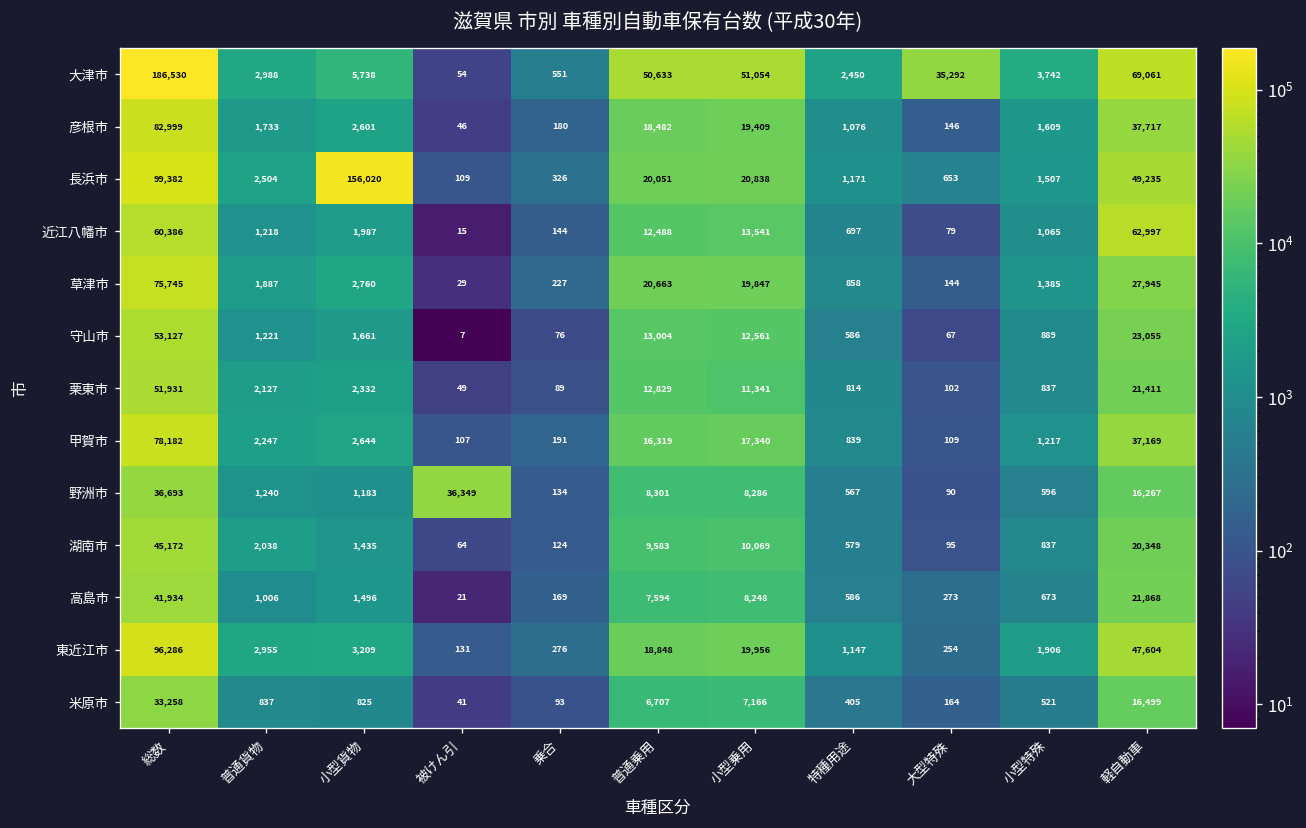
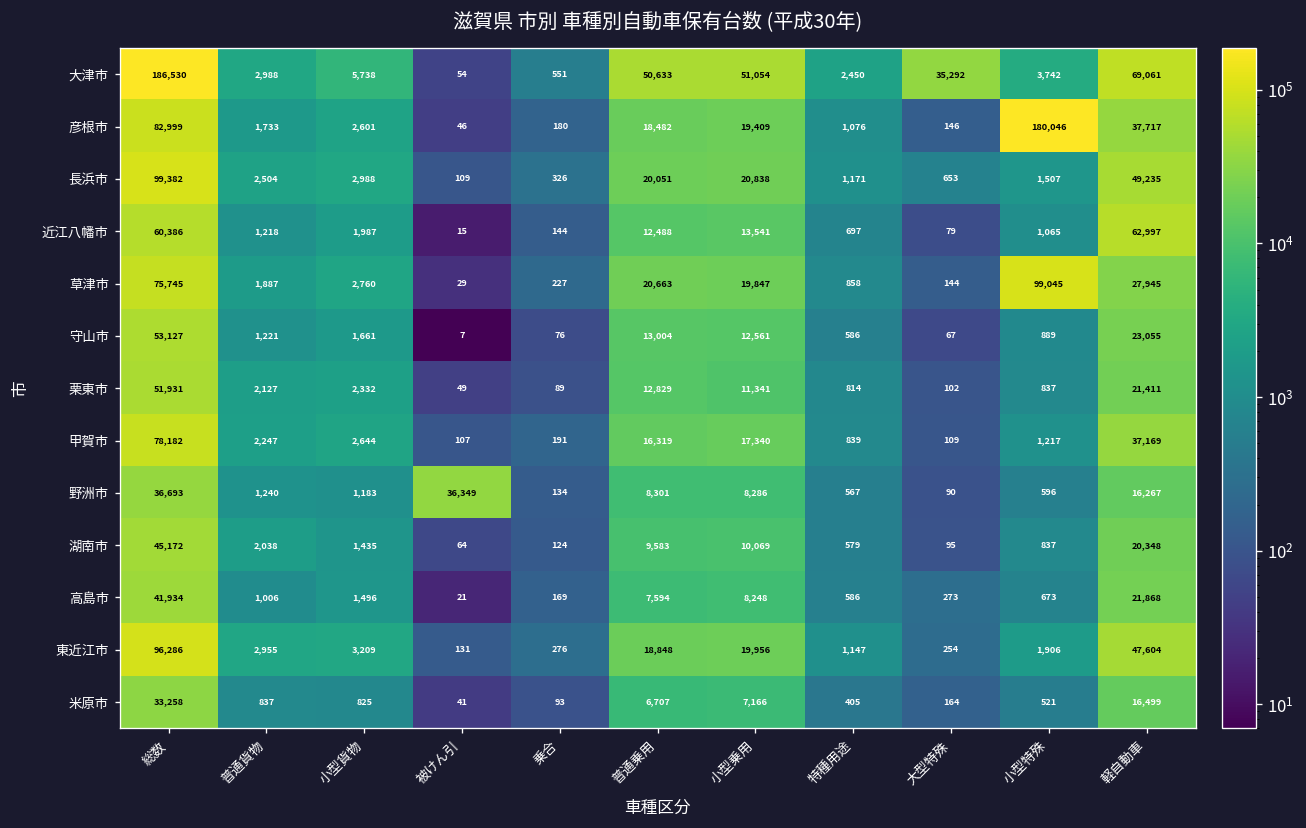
彦根市, 小型特殊: 1,609 -> 180,046
長浜市, 小型貨物: 156,020 -> 2,988
草津市, 小型特殊: 1,385 -> 99,045
